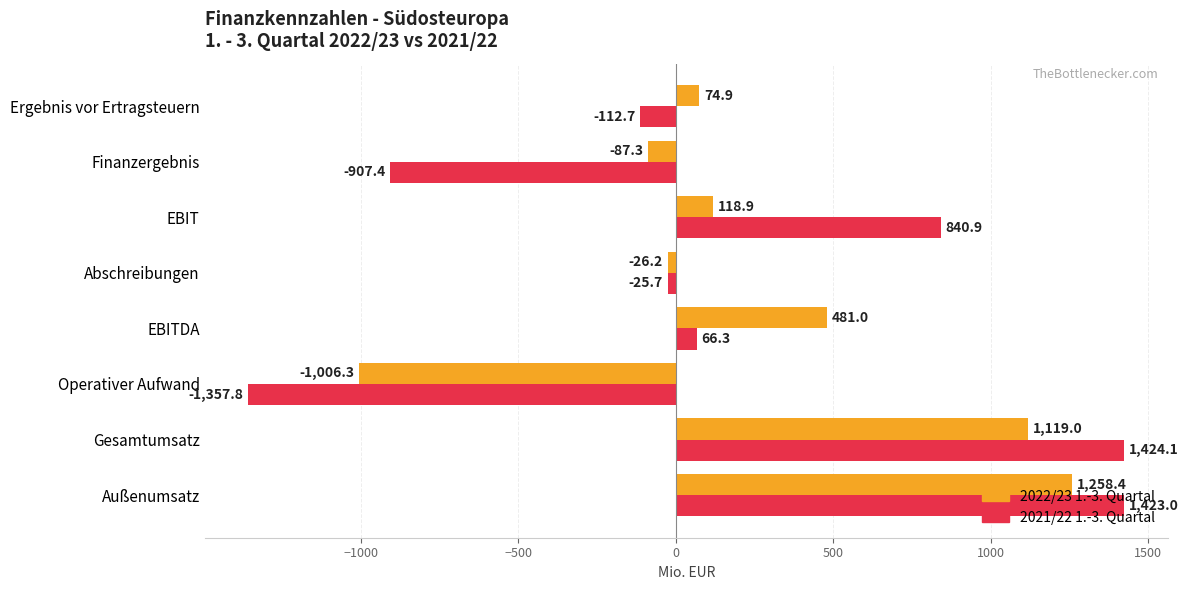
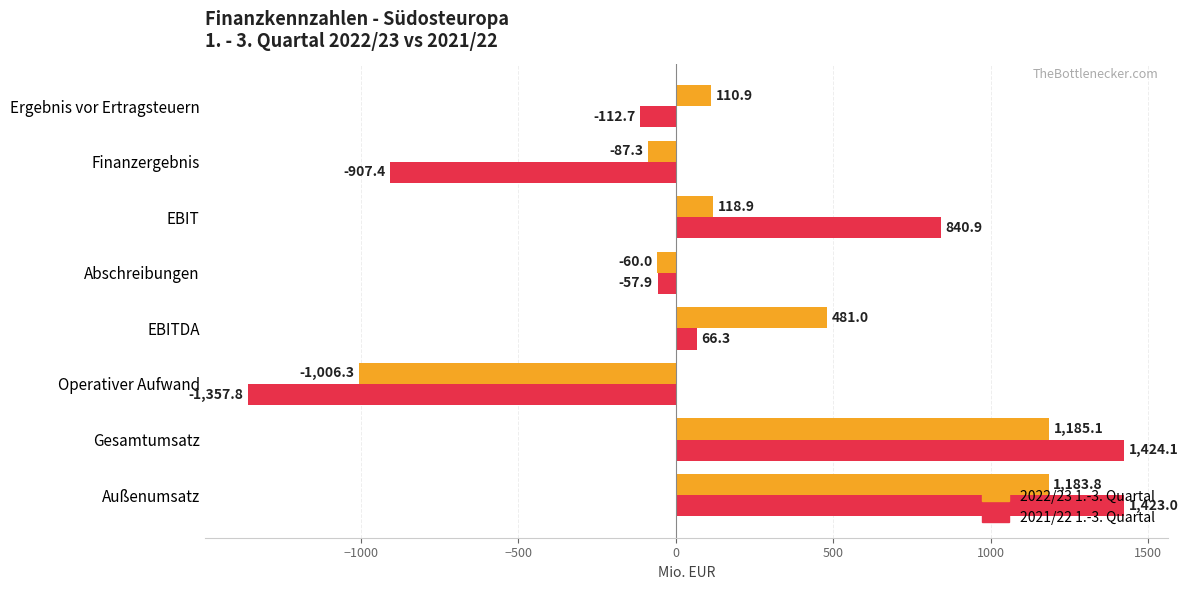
2022/23 1.-3. Quartal, Ergebnis vor Ertragsteuern: 74.9 -> 110.9
2022/23 1.-3. Quartal, Abschreibungen: -26.2 -> -60.0
2021/22 1.-3. Quartal, Abschreibungen: -25.7 -> -57.9
2022/23 1.-3. Quartal, Gesamtumsatz: 1,119.0 -> 1,185.1
2022/23 1.-3. Quartal, Außenumsatz: 1,258.4 -> 1,183.8
